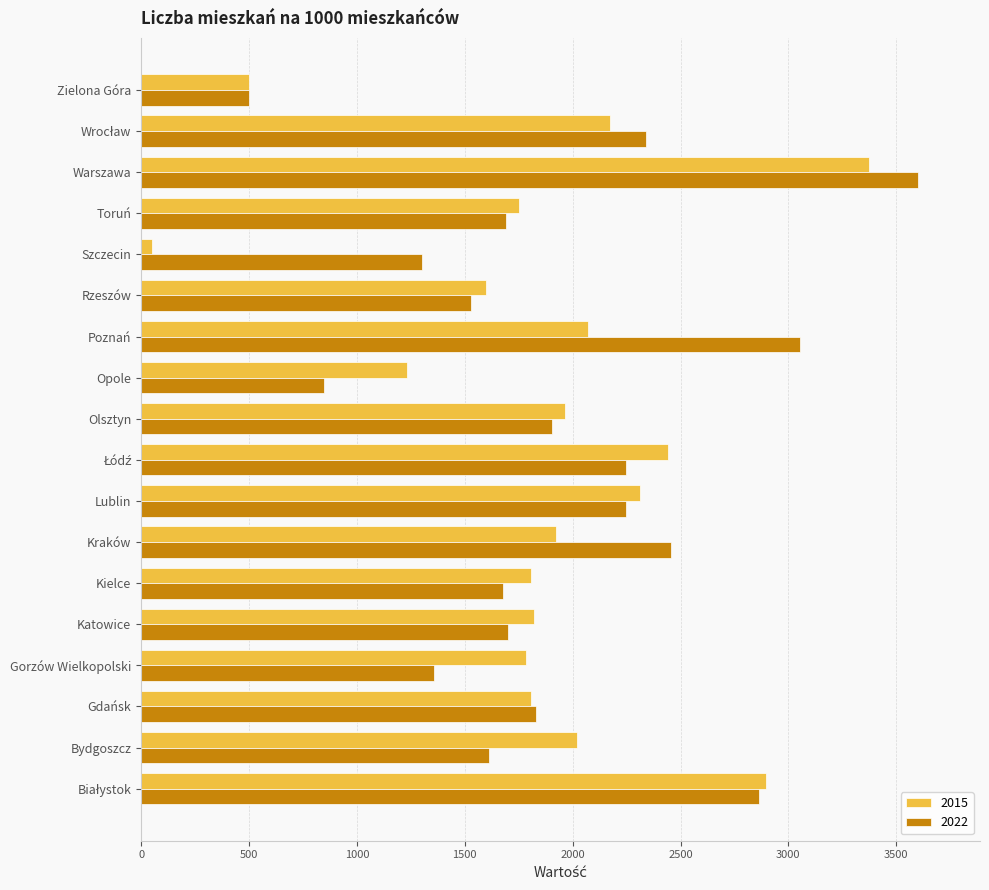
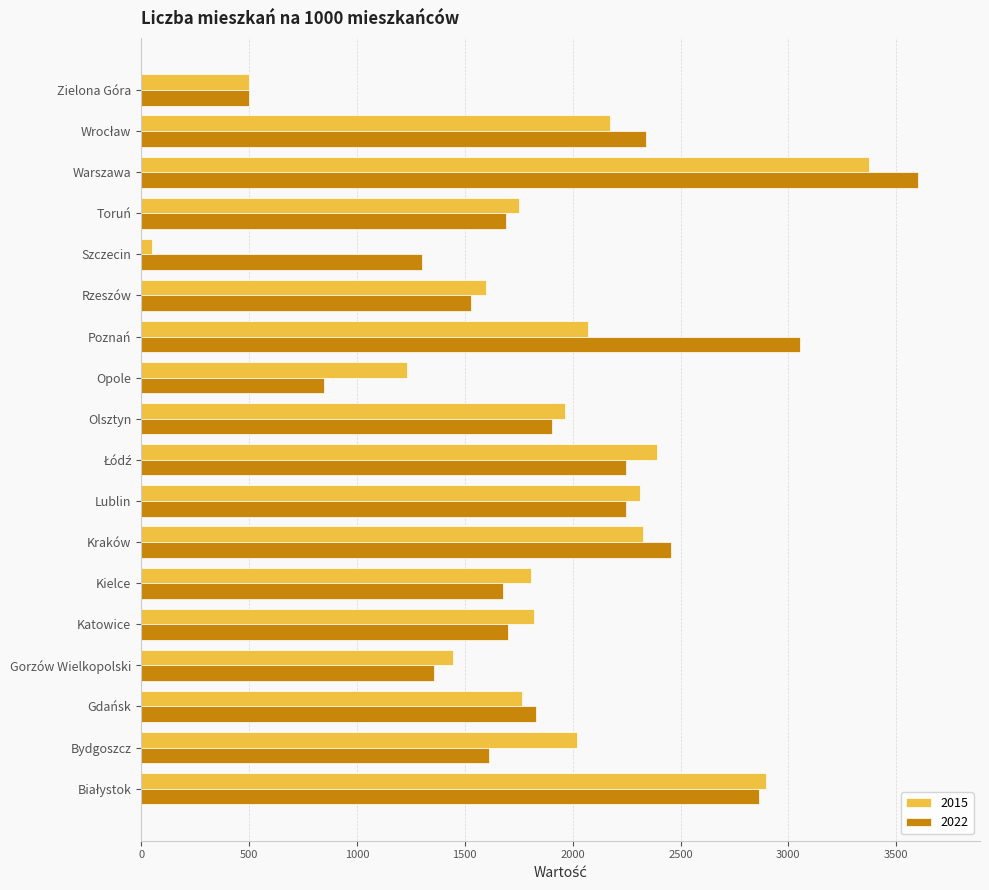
2015, Łódź: 2440 -> 2390
2015, Kraków: 1920 -> 2330
2015, Gorzów Wielkopolski: 1780 -> 1440
2015, Gdańsk: 1800 -> 1760
